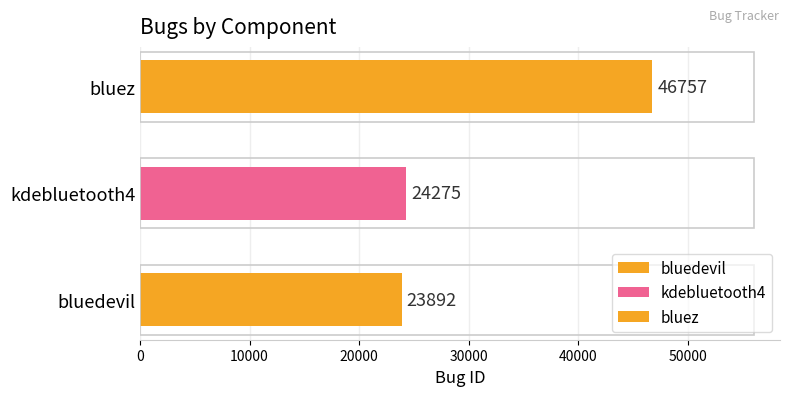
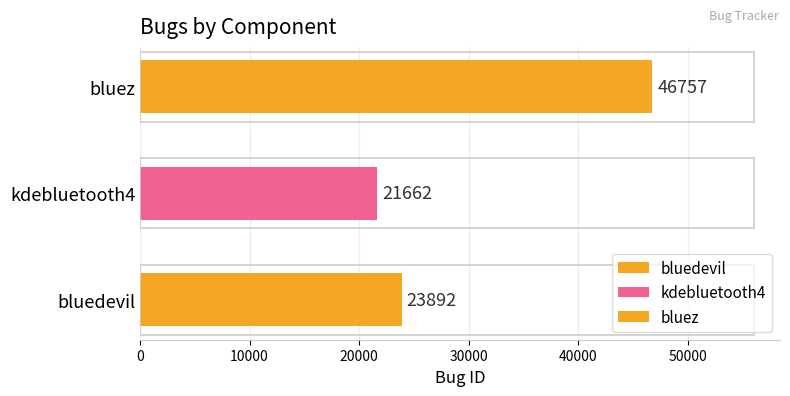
kdebluetooth4: 24275 -> 21662
